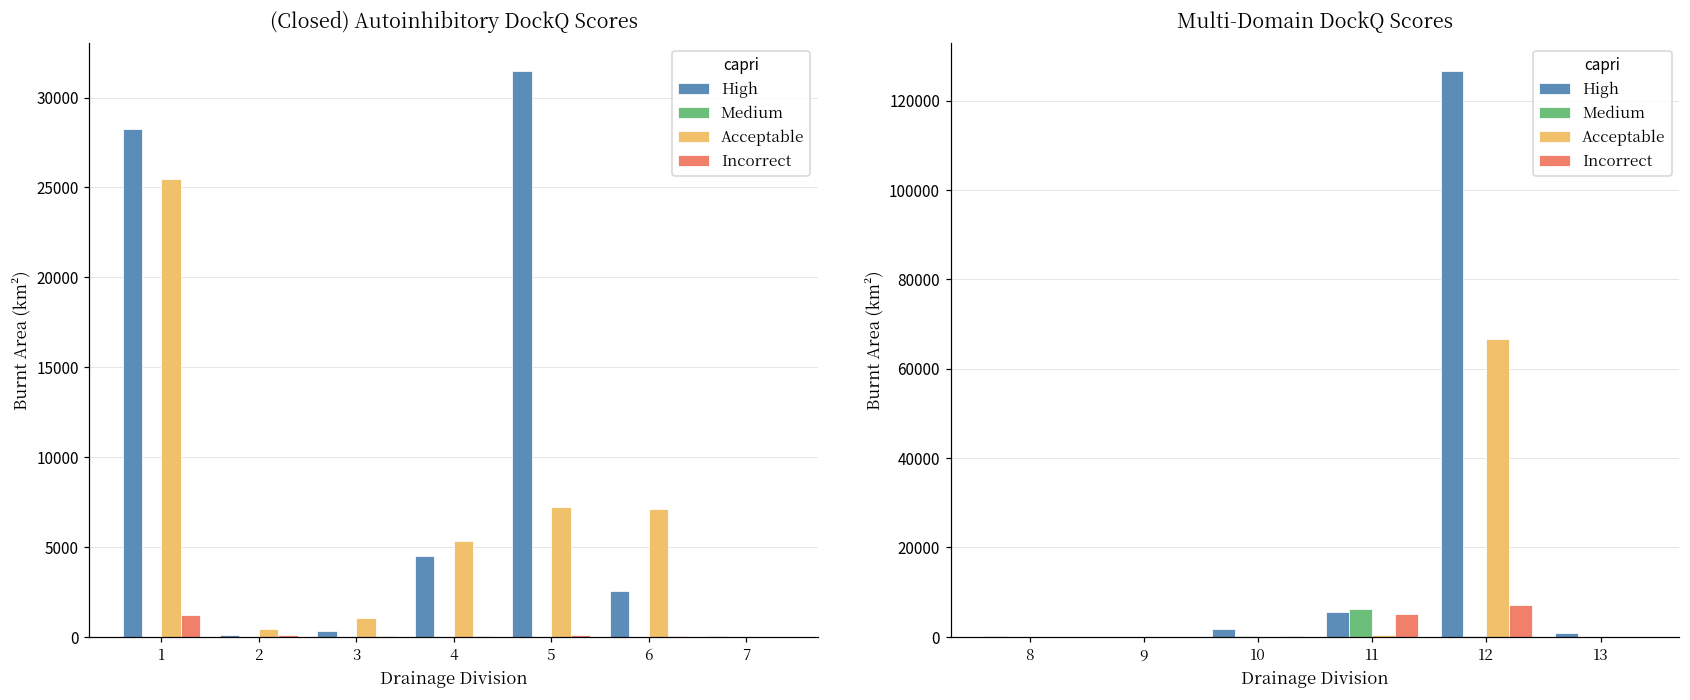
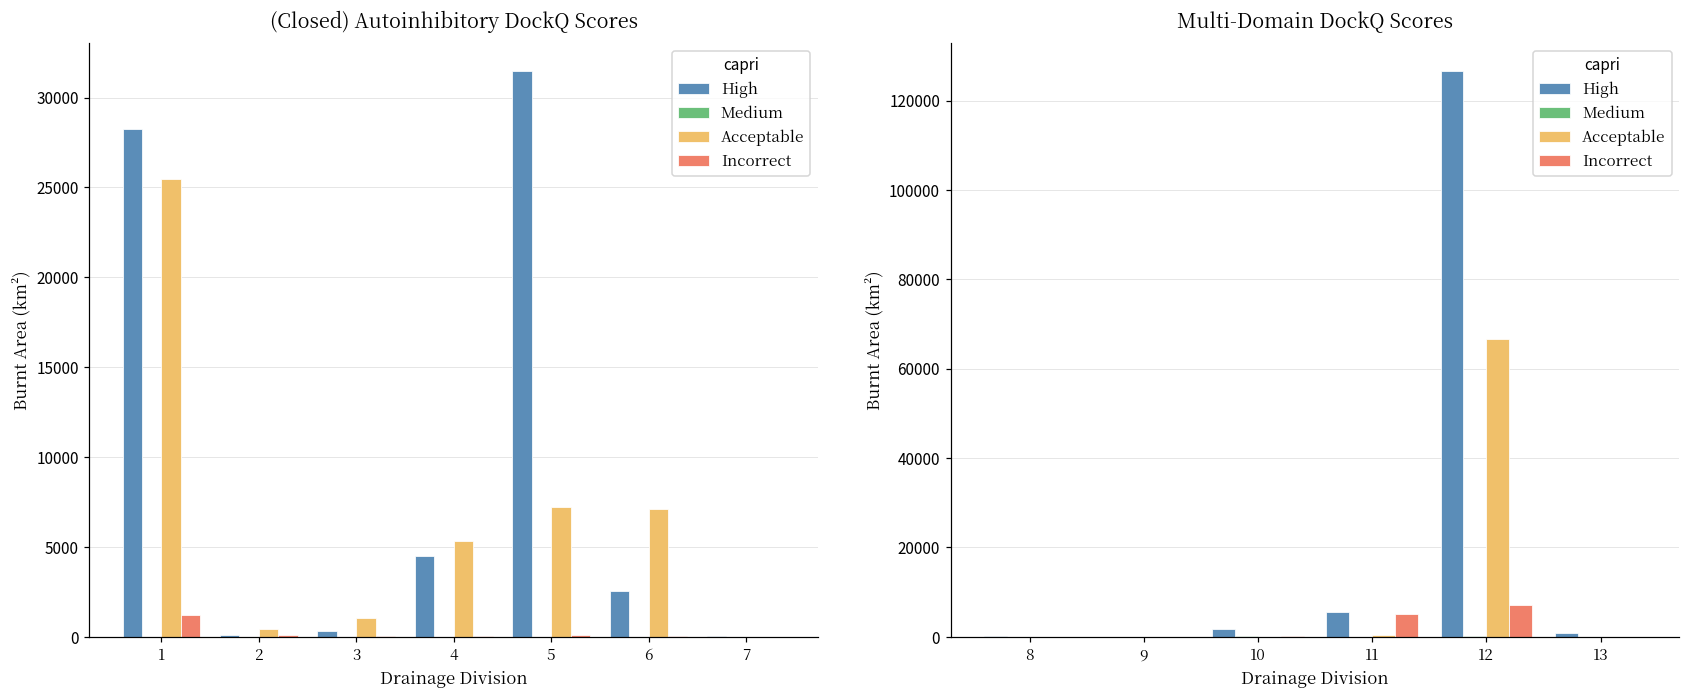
Multi-Domain DockQ Scores, Medium, 11: 6000 -> 0
